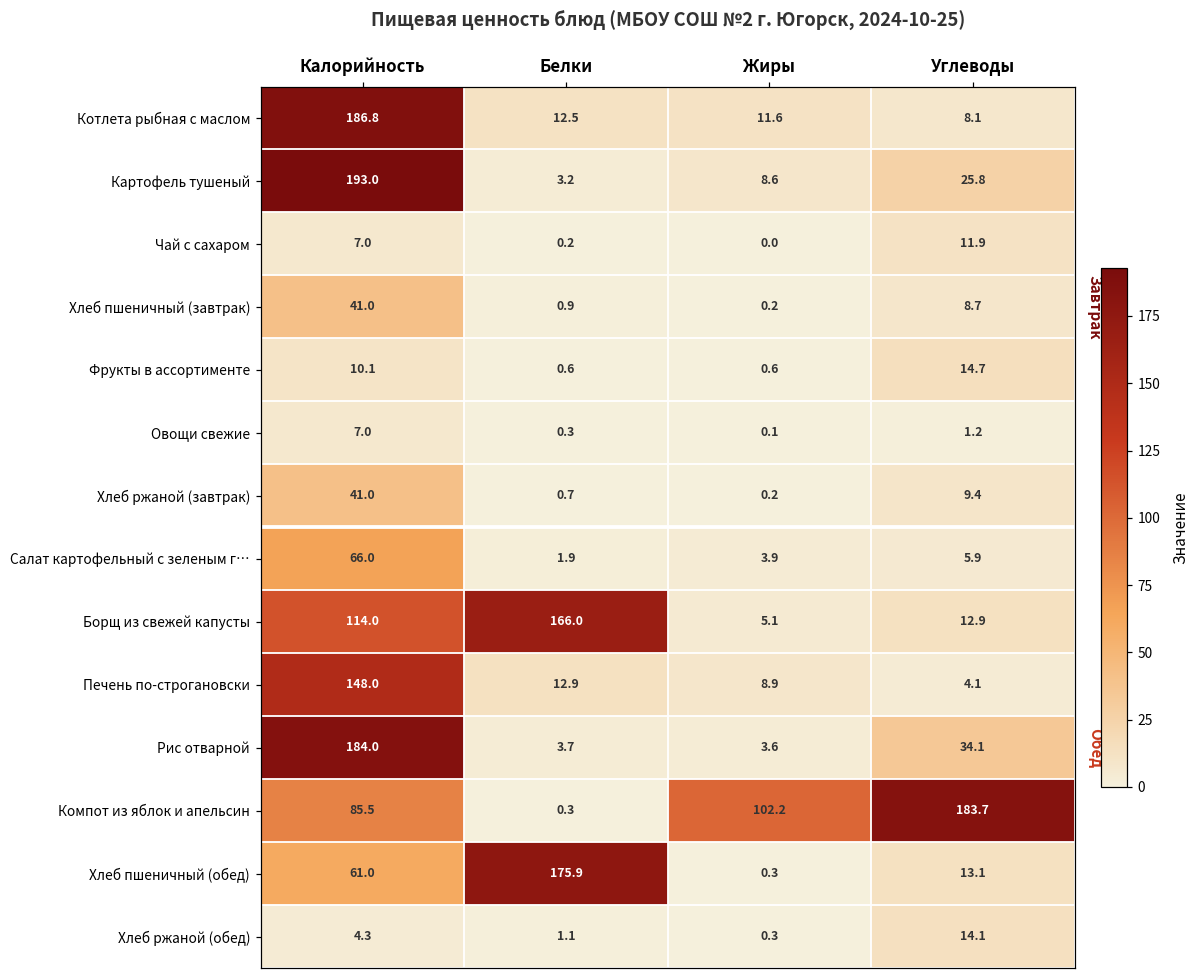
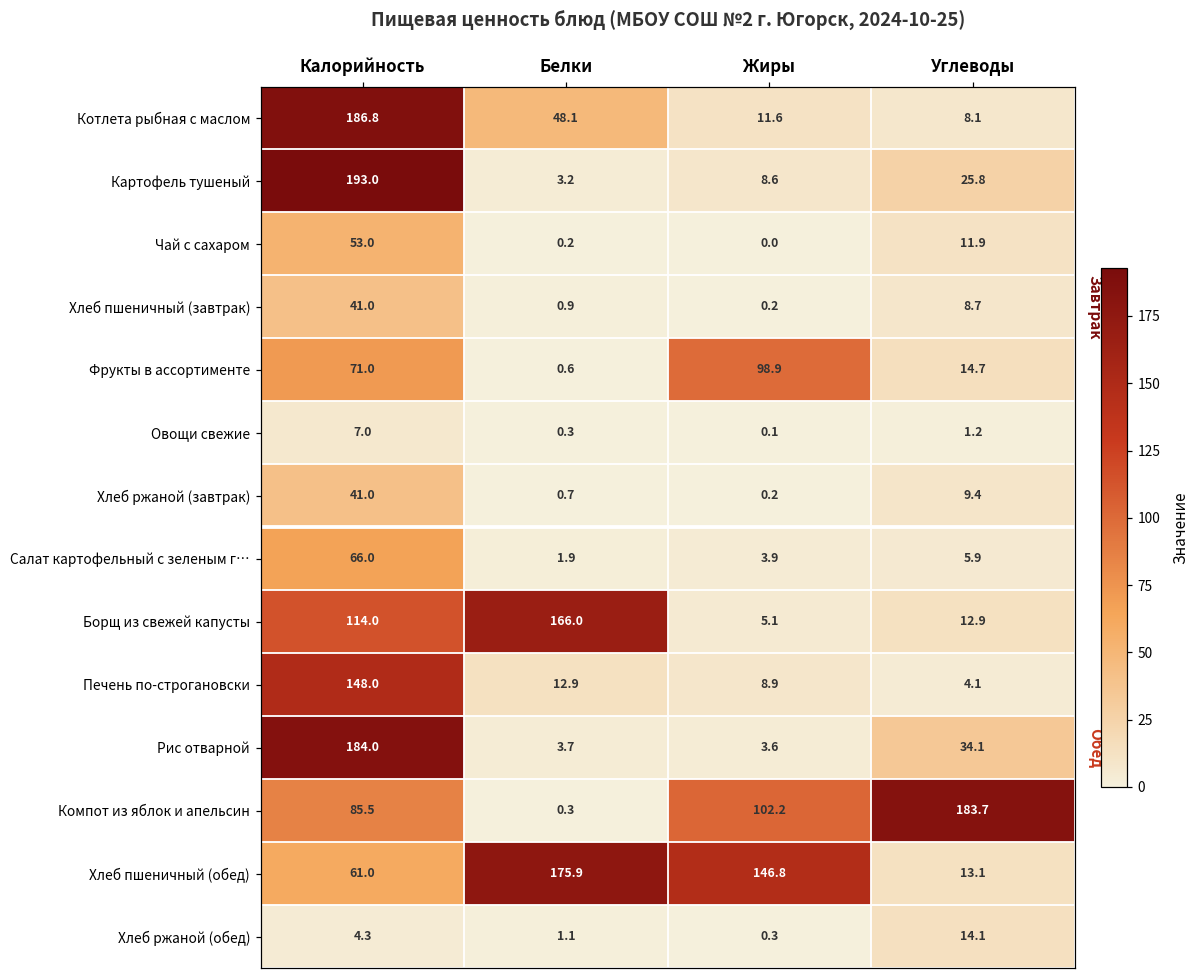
Котлета рыбная с маслом, Белки: 12.5 -> 48.1
Чай с сахаром, Калорийность: 7.0 -> 53.0
Фрукты в ассортименте, Калорийность: 10.1 -> 71.0
Фрукты в ассортименте, Жиры: 0.6 -> 98.9
Хлеб пшеничный (обед), Жиры: 0.3 -> 146.8
